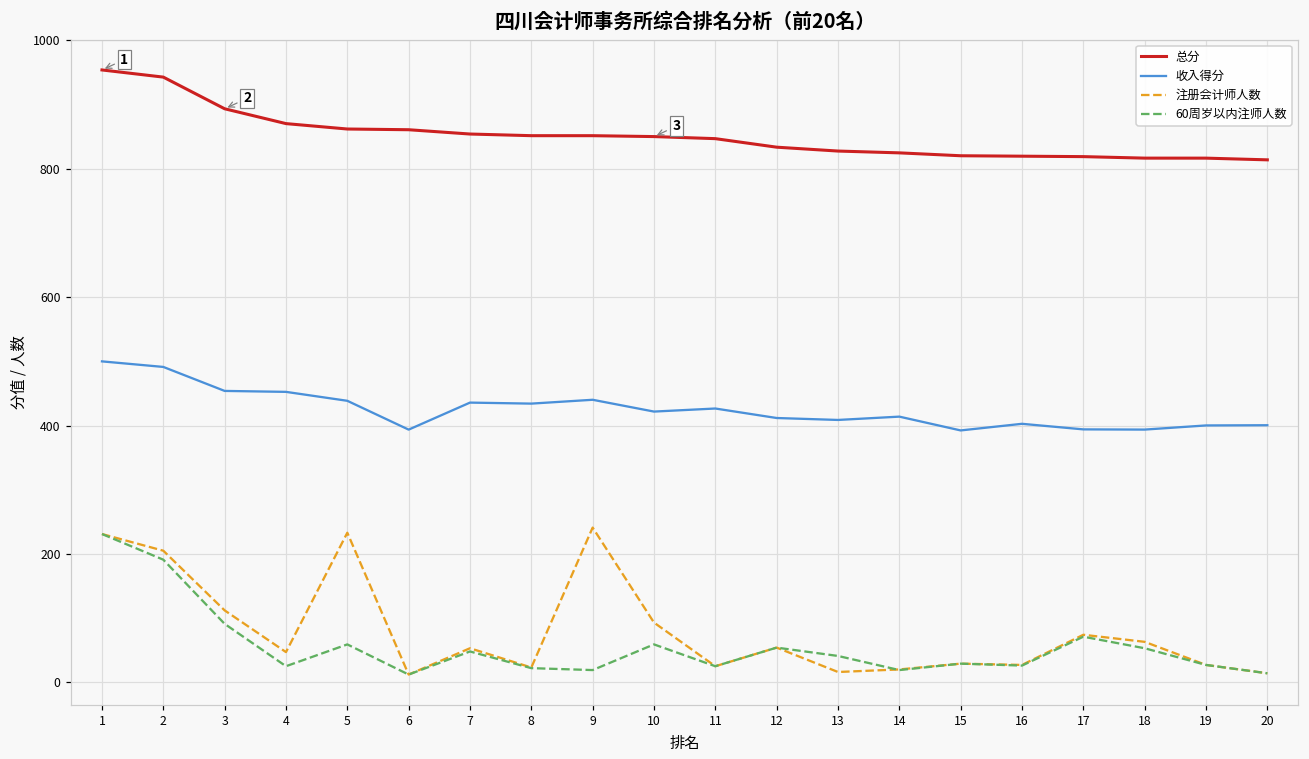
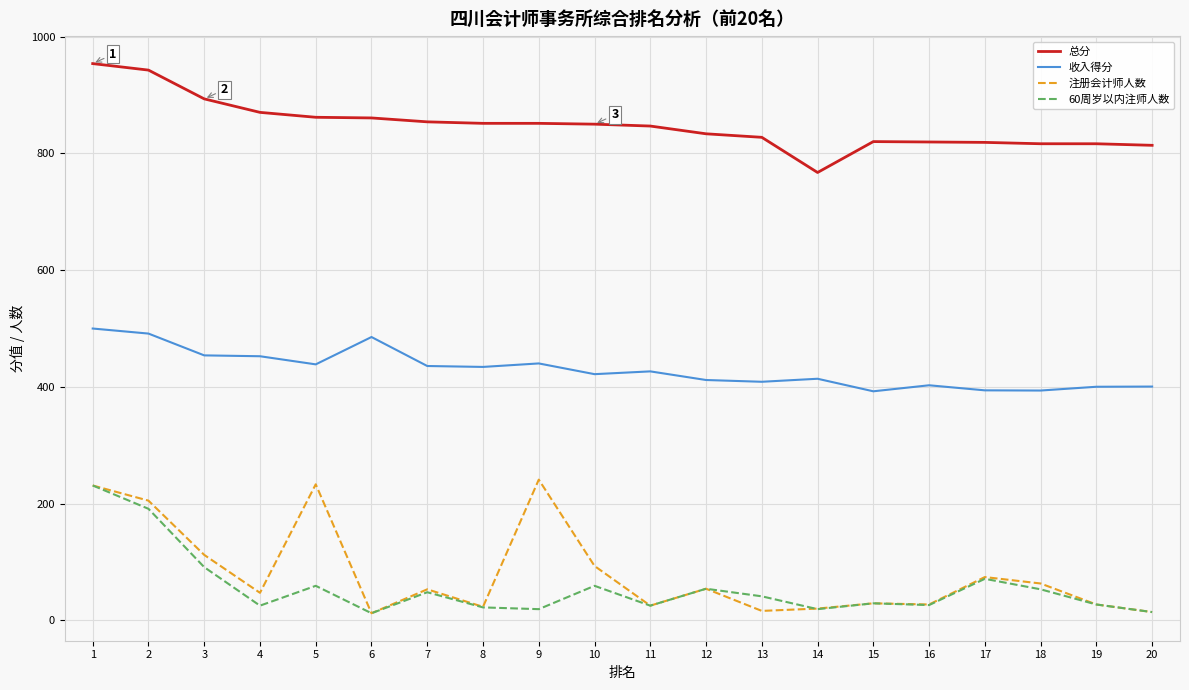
收入得分, 6: 390 -> 490
总分, 14: 820 -> 770
